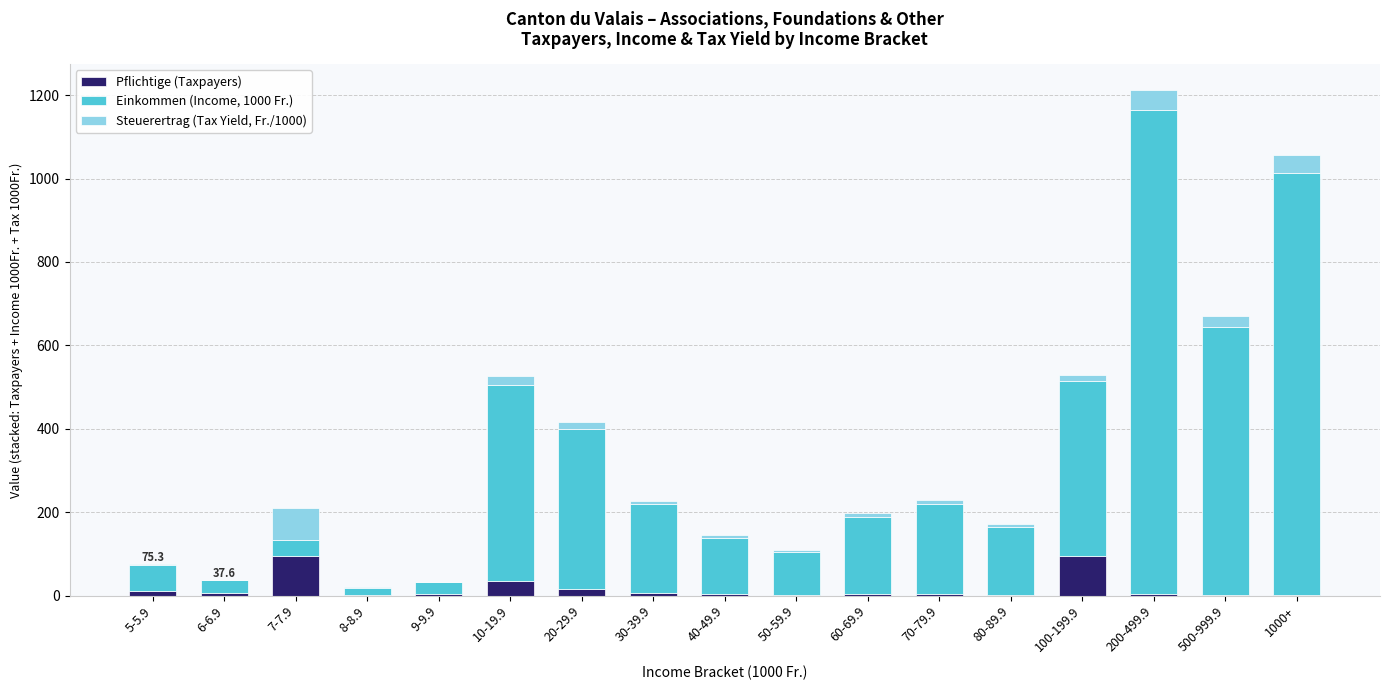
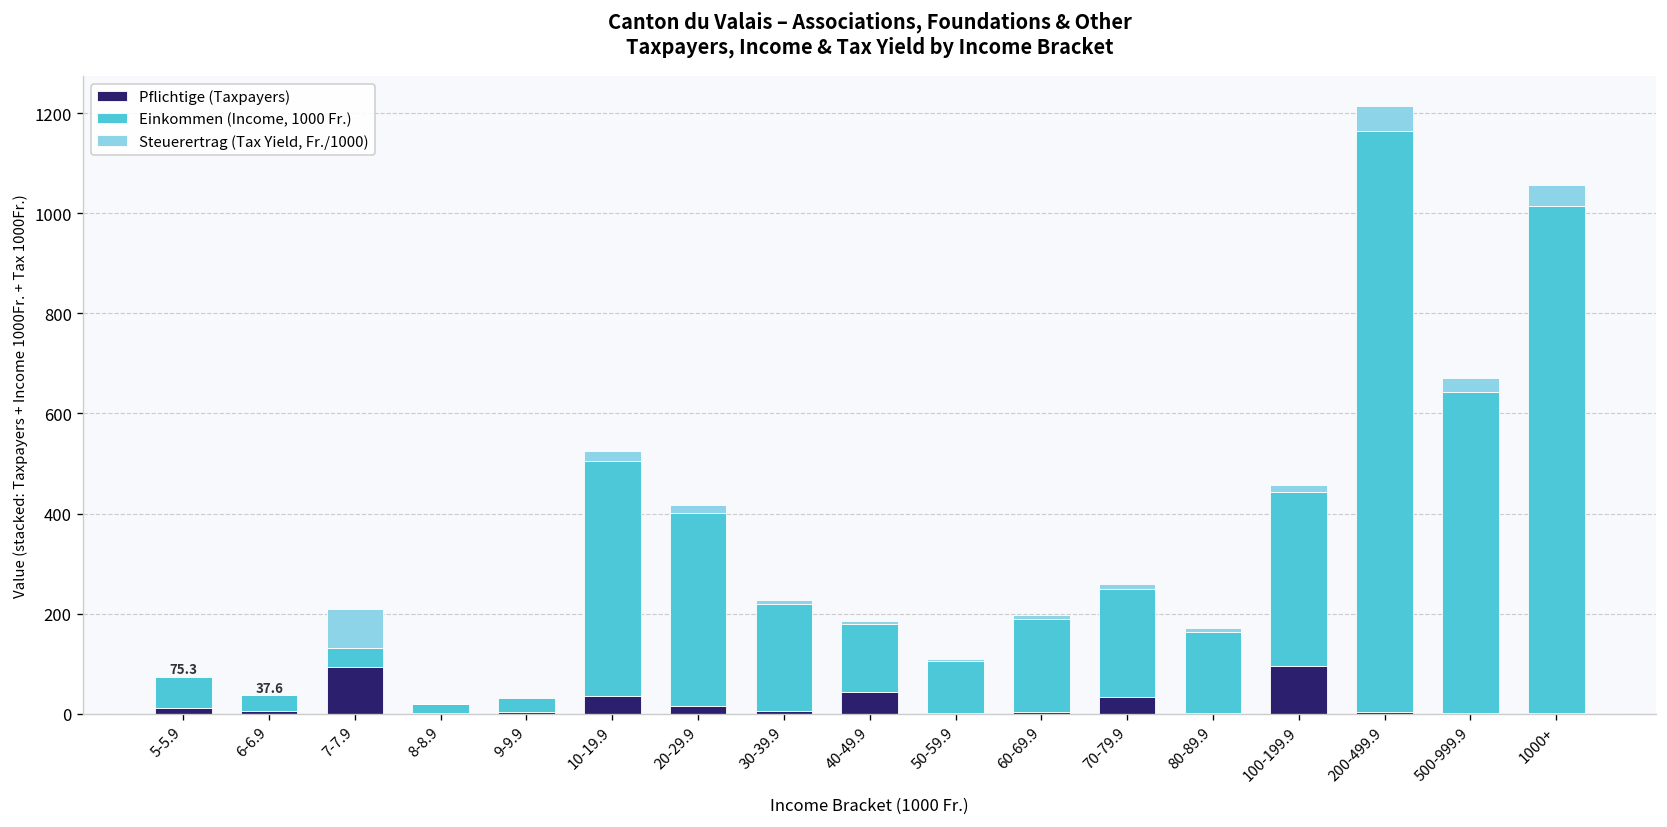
Pflichtige (Taxpayers), 40-49.9: 0 -> 40
Pflichtige (Taxpayers), 70-79.9: 0 -> 30
Einkommen (Income, 1000 Fr.), 100-199.9: 420 -> 350
